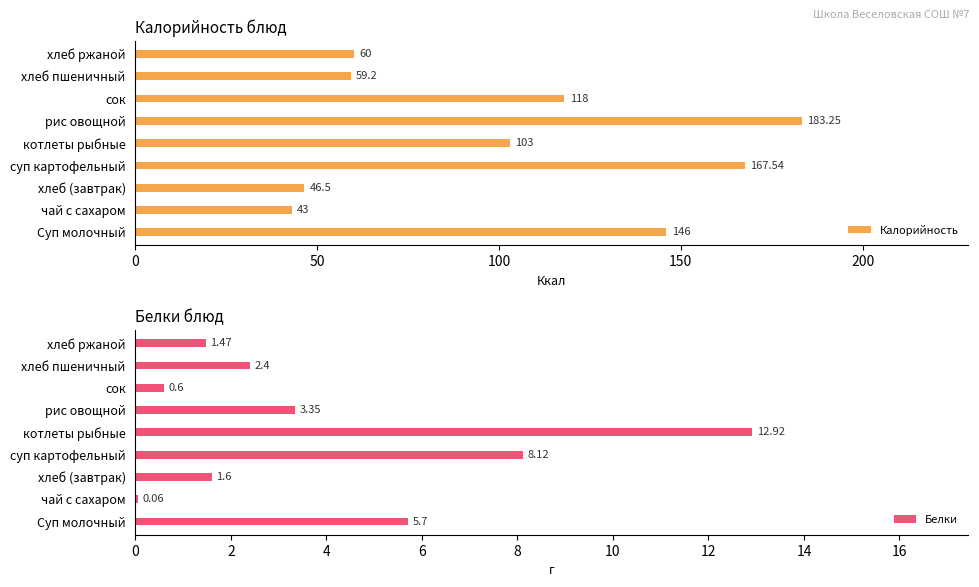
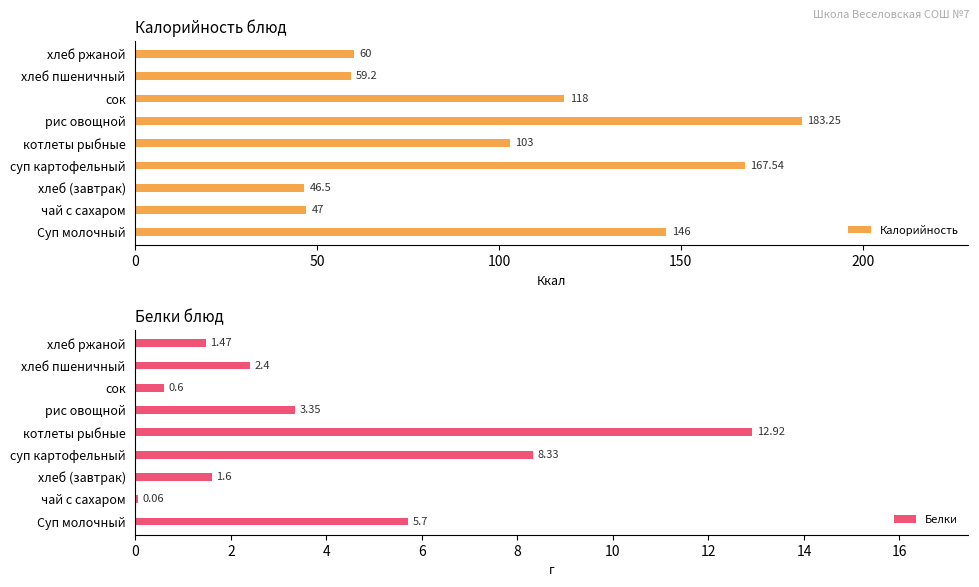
Калорийность блюд, чай с сахаром: 43 -> 47
Белки блюд, суп картофельный: 8.12 -> 8.33
